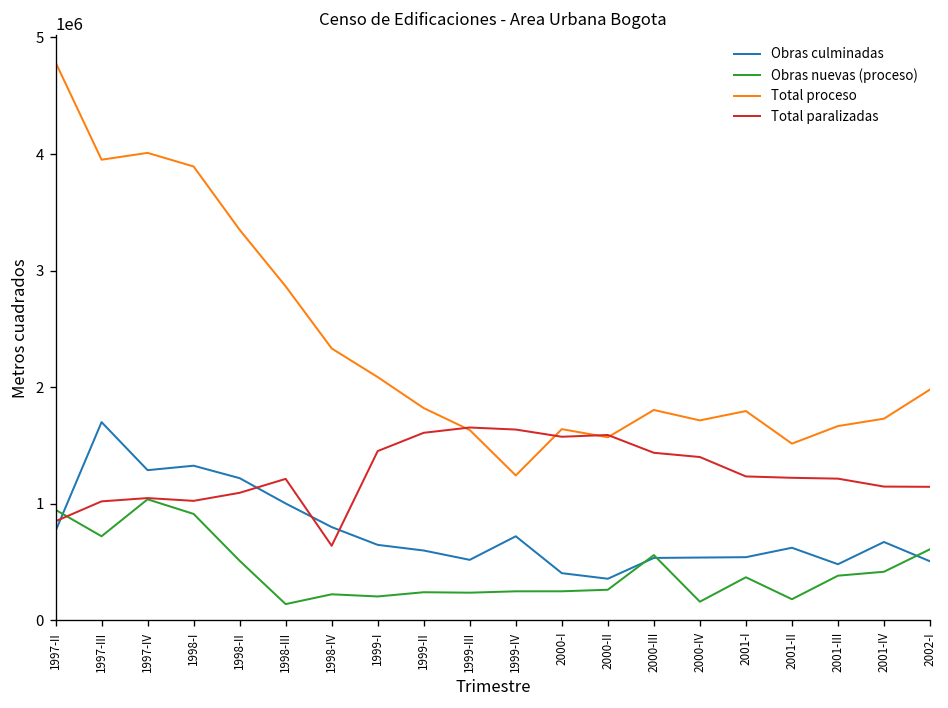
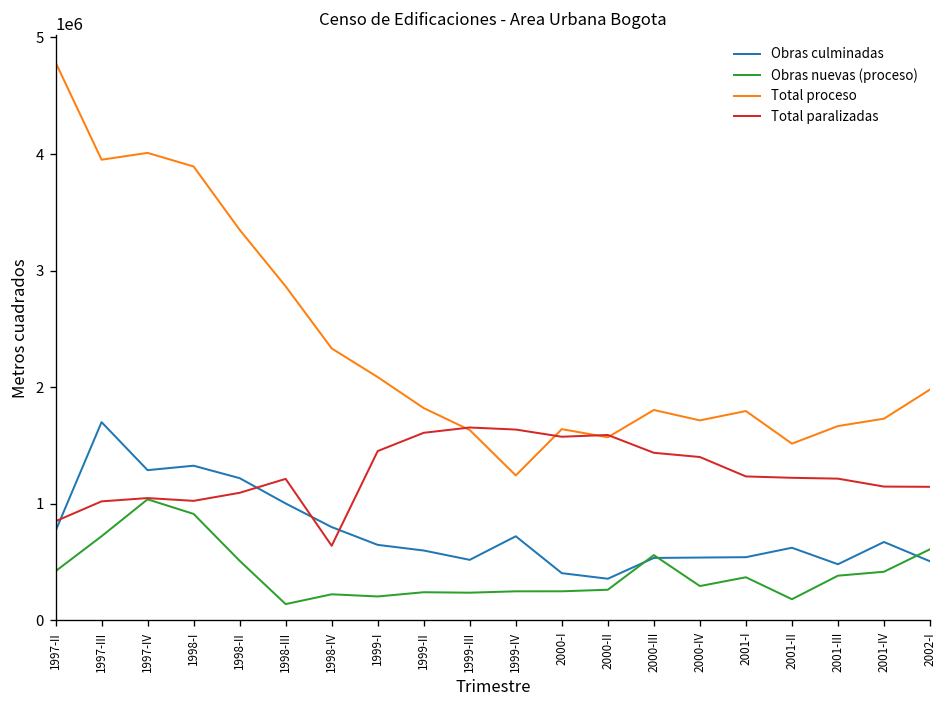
Obras nuevas (proceso), 1997-II: 900000 -> 400000
Obras nuevas (proceso), 2000-IV: 200000 -> 300000
